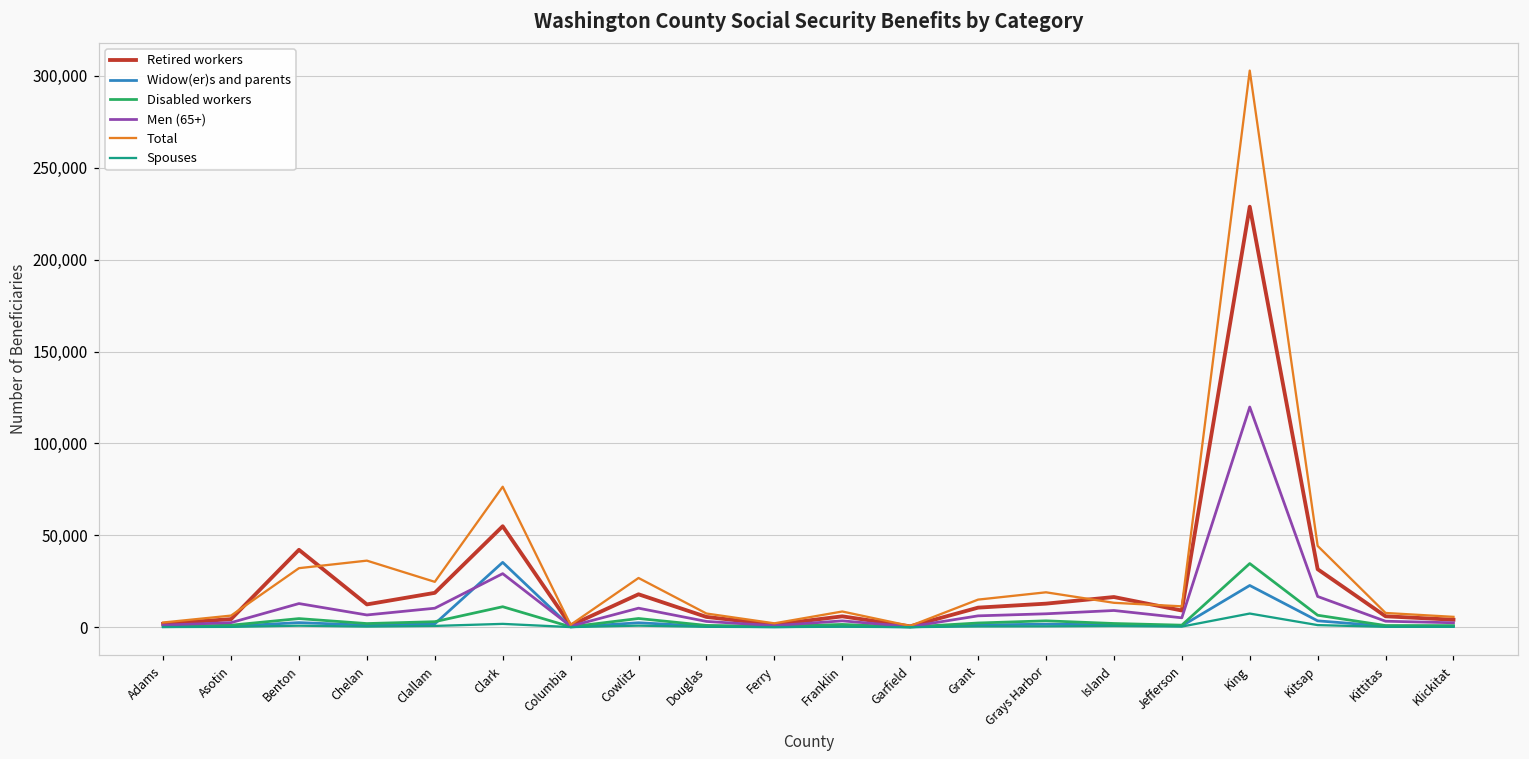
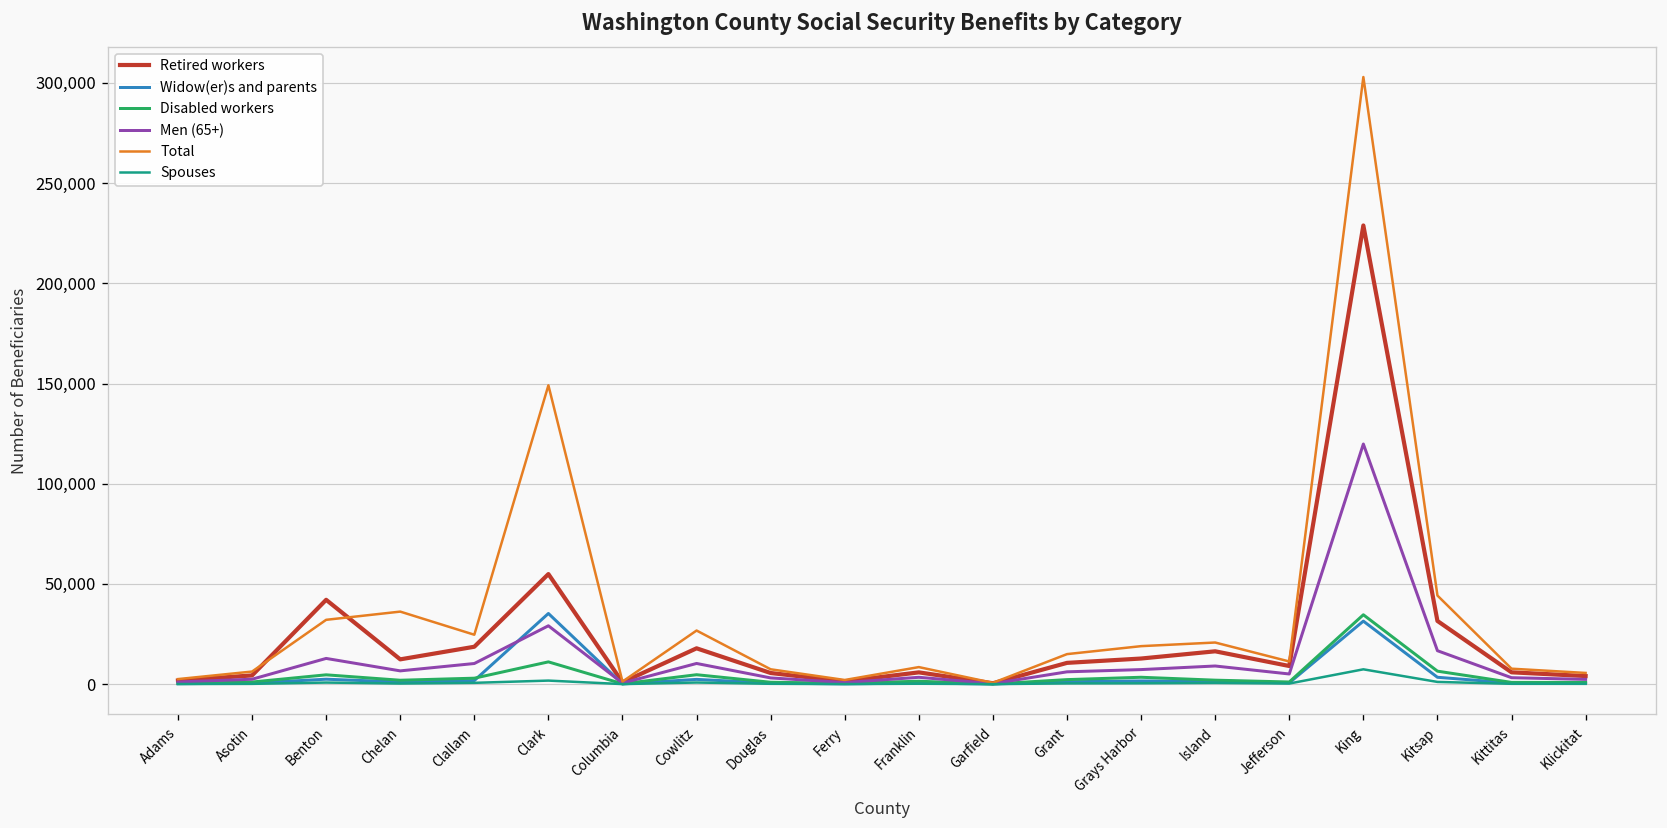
Total, Clark: 76,000 -> 149,000
Total, Island: 13,000 -> 21,000
Widow(er)s and parents, King: 23,000 -> 31,000
